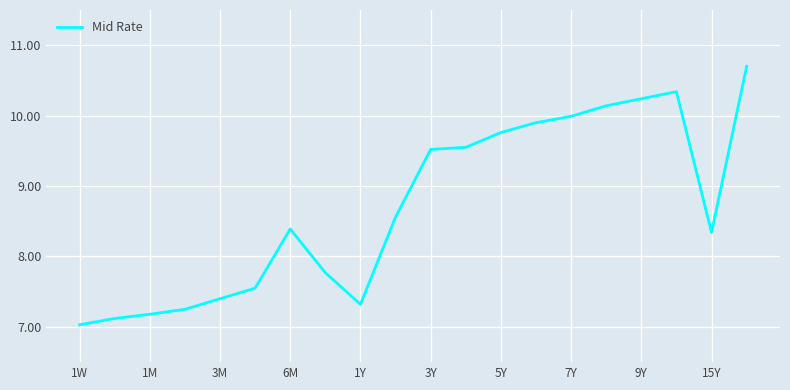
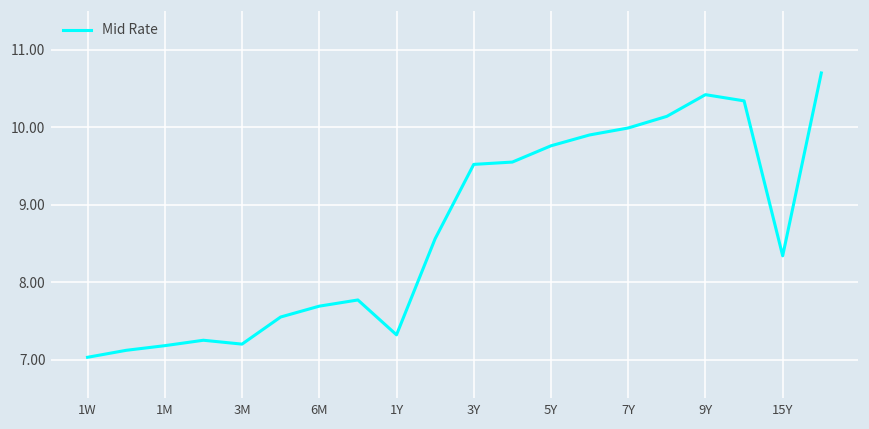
3M: 7.4 -> 7.2
6M: 8.4 -> 7.7
9Y: 10.2 -> 10.4
